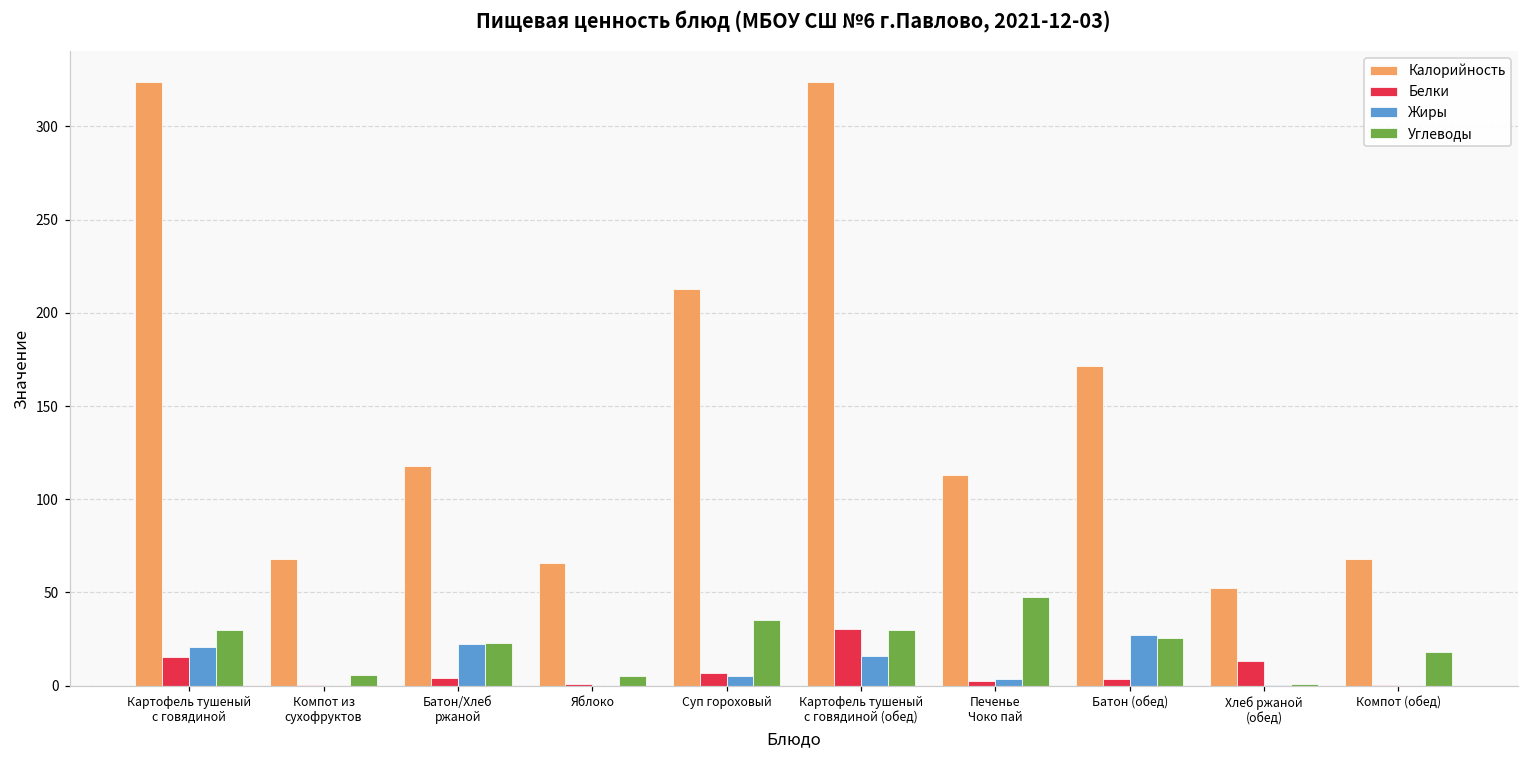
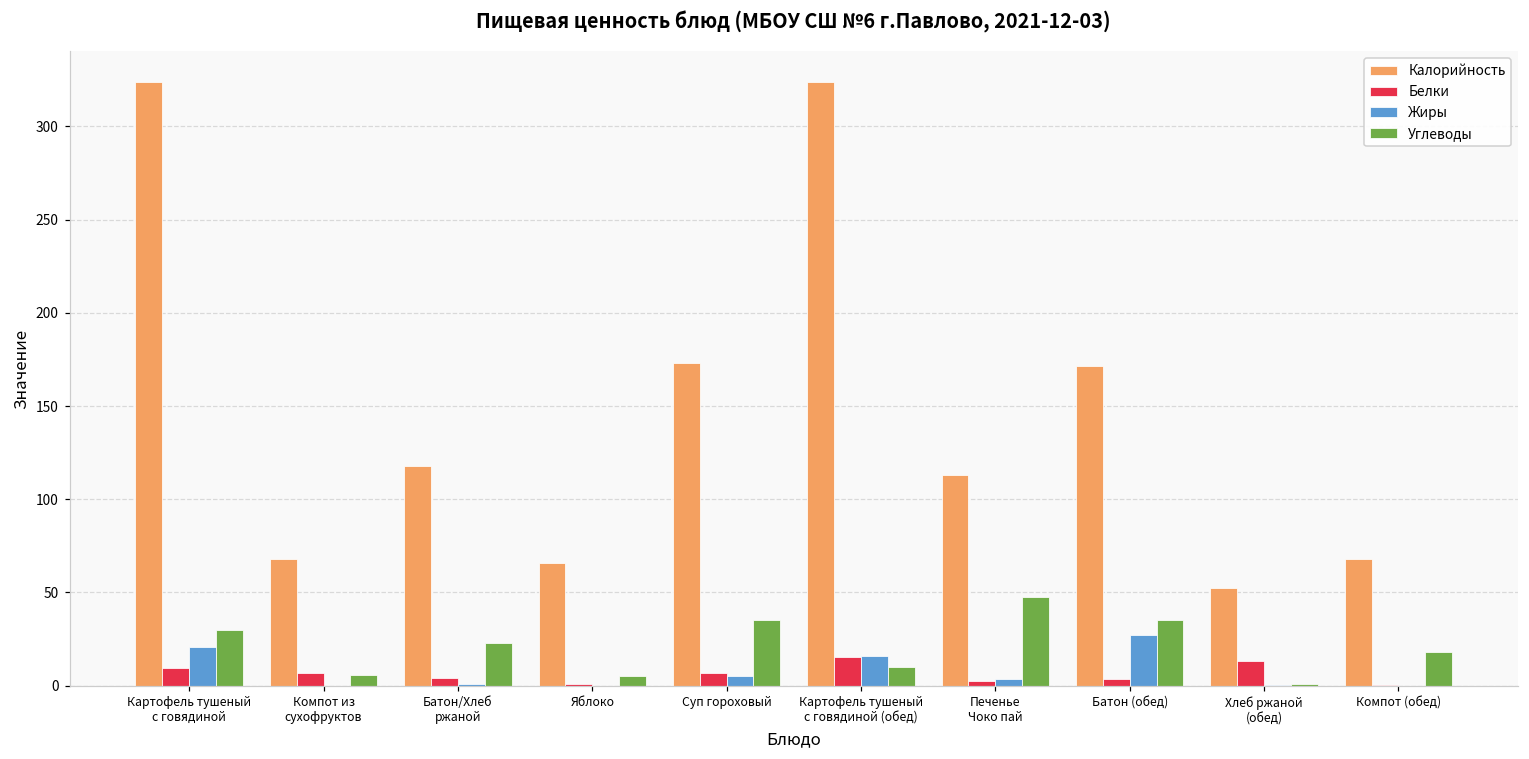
Белки, Картофель тушеный с говядиной: 15 -> 10
Белки, Компот из сухофруктов: 0 -> 7
Жиры, Батон/Хлеб ржаной: 22 -> 1
Калорийность, Суп гороховый: 213 -> 173
Белки, Картофель тушеный с говядиной (обед): 30 -> 15
Углеводы, Картофель тушеный с говядиной (обед): 30 -> 10
Углеводы, Батон (обед): 26 -> 35
